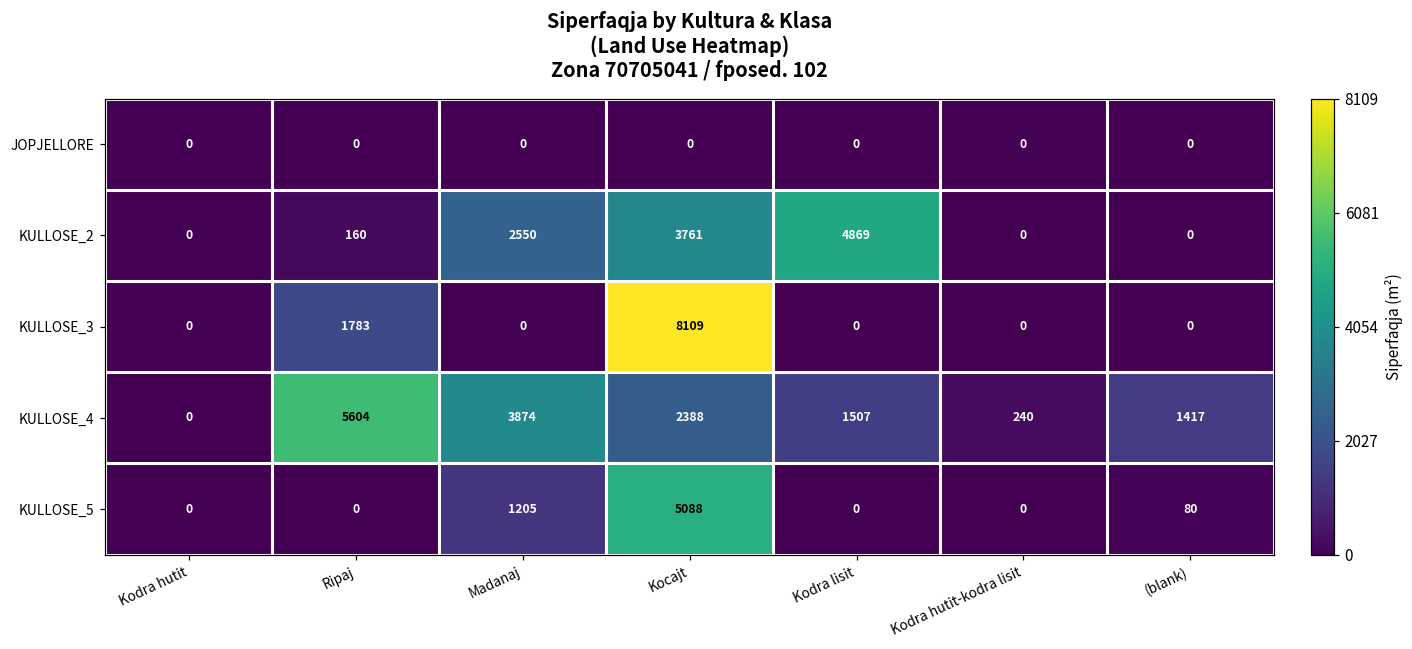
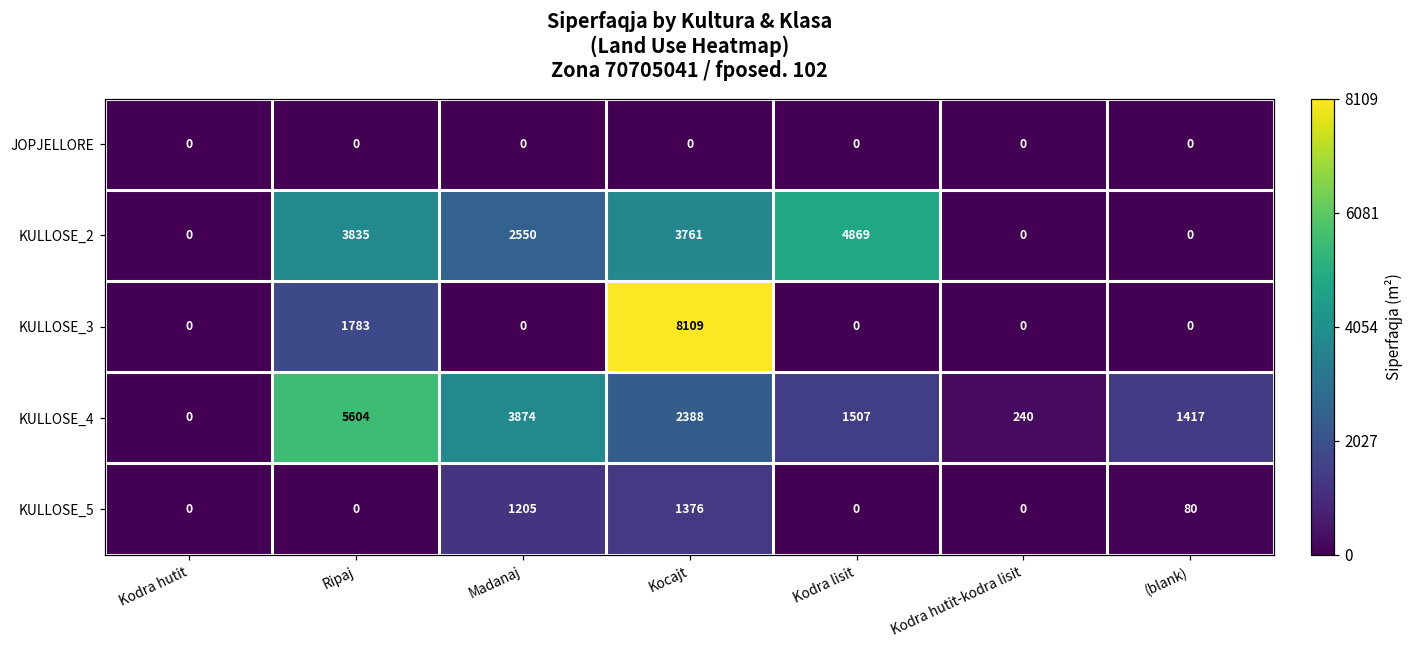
KULLOSE_2, Ripaj: 160 -> 3835
KULLOSE_5, Kocajt: 5088 -> 1376
